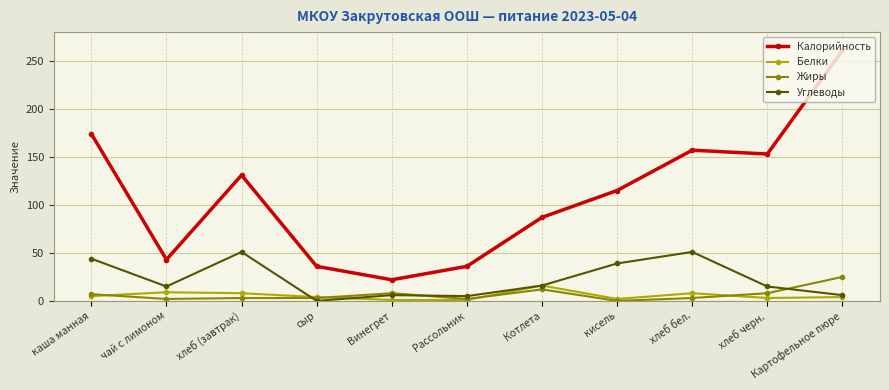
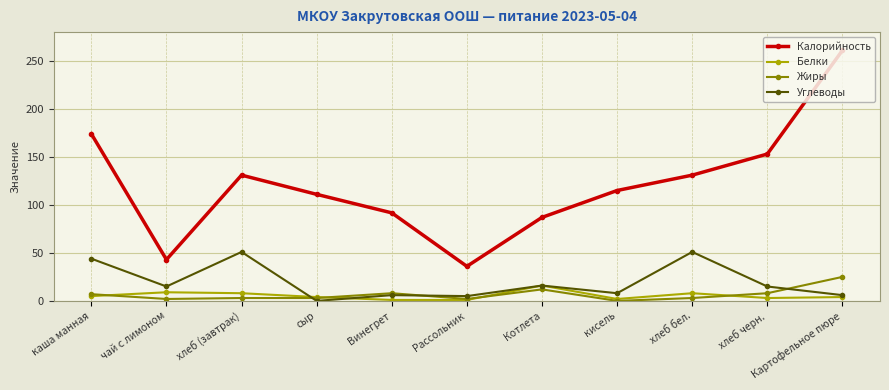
Калорийность, сыр: 40 -> 110
Калорийность, Винегрет: 20 -> 90
Углеводы, кисель: 40 -> 10
Калорийность, хлеб бел.: 160 -> 130
